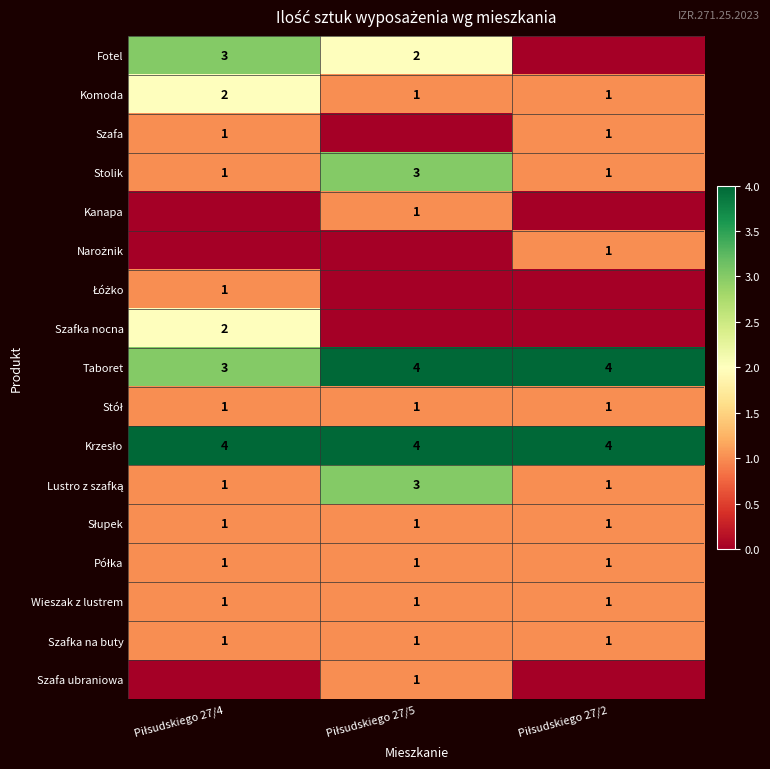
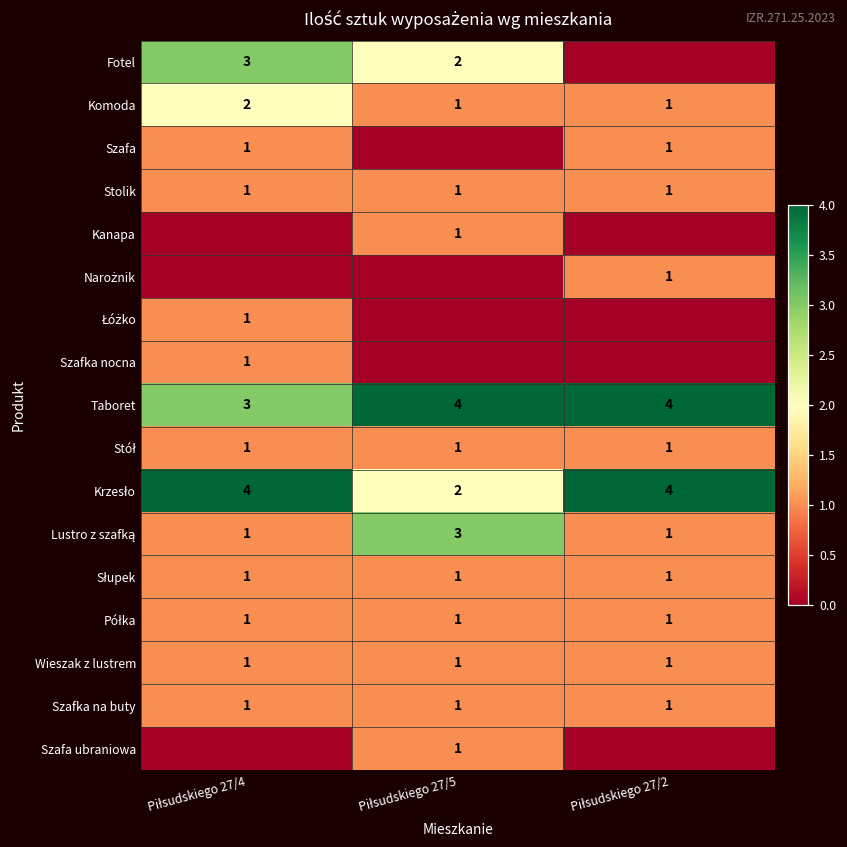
Stolik, Piłsudskiego 27/5: 3 -> 1
Szafka nocna, Piłsudskiego 27/4: 2 -> 1
Krzesło, Piłsudskiego 27/5: 4 -> 2
